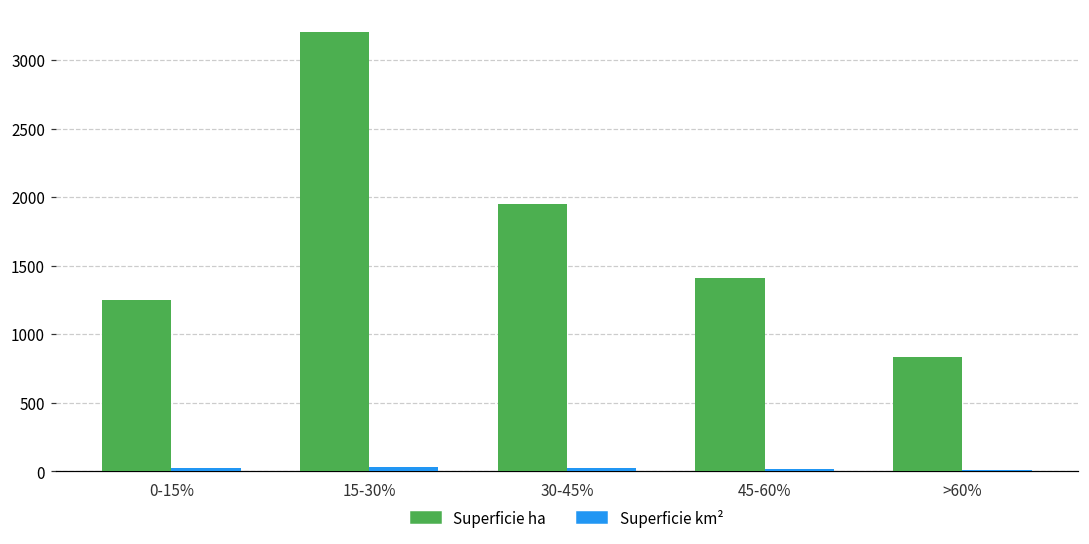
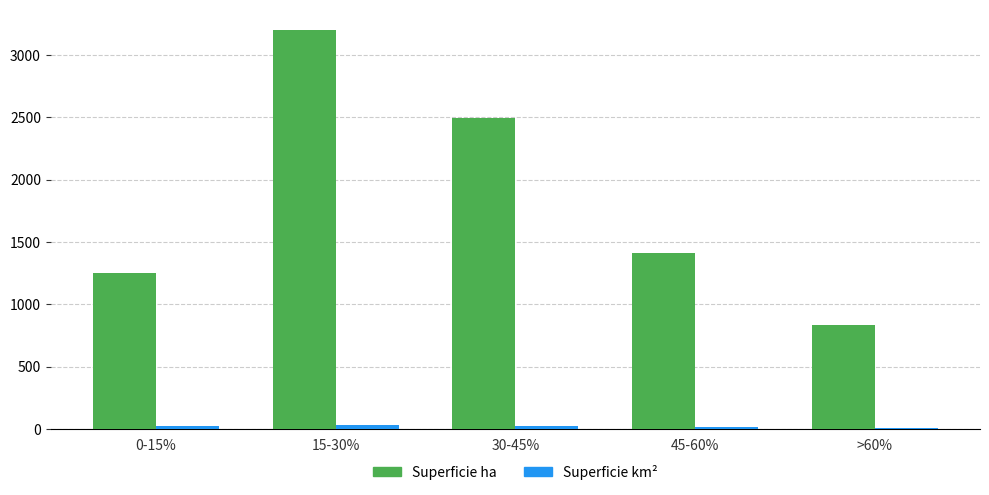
Superficie ha, 30-45%: 1950 -> 2490
